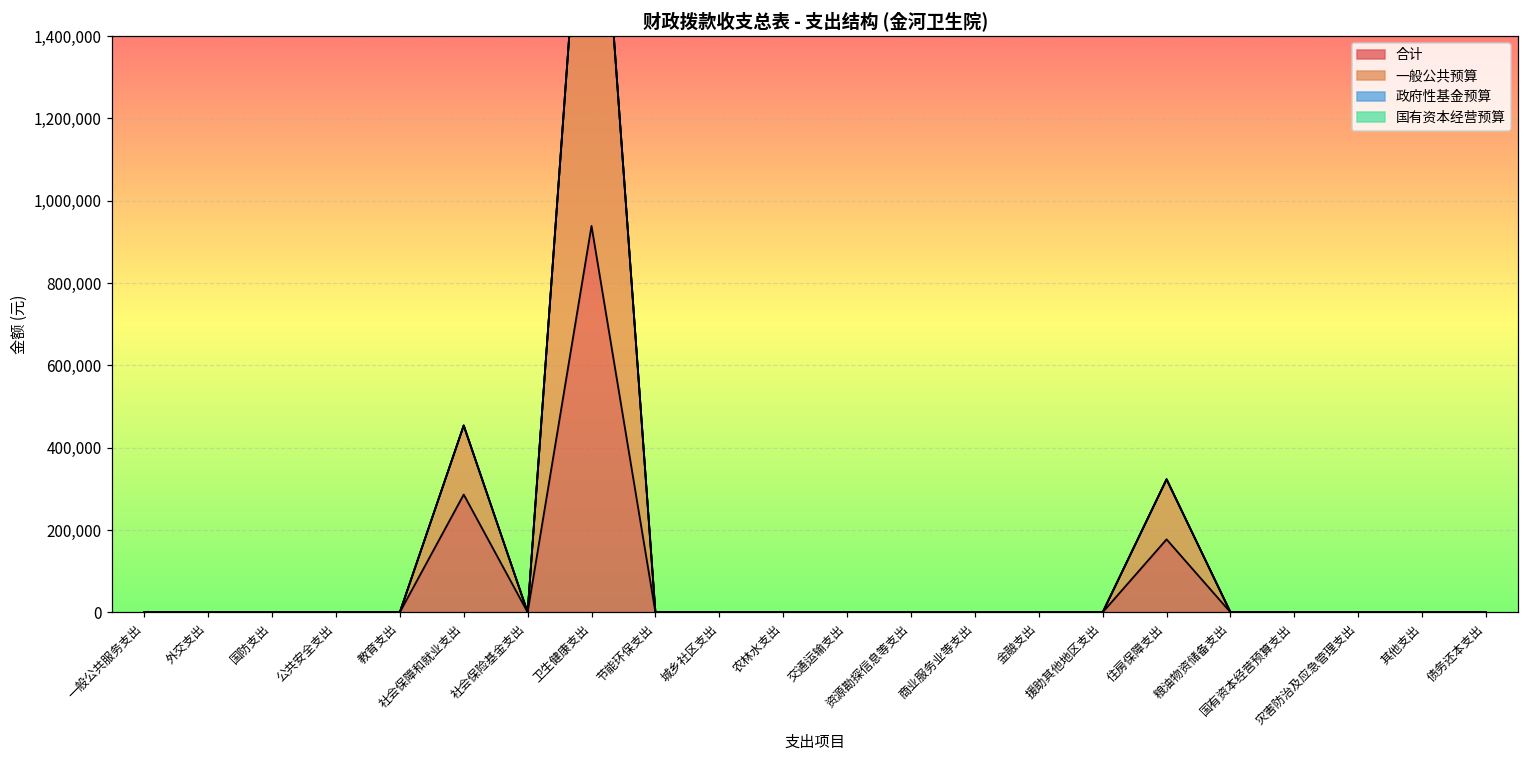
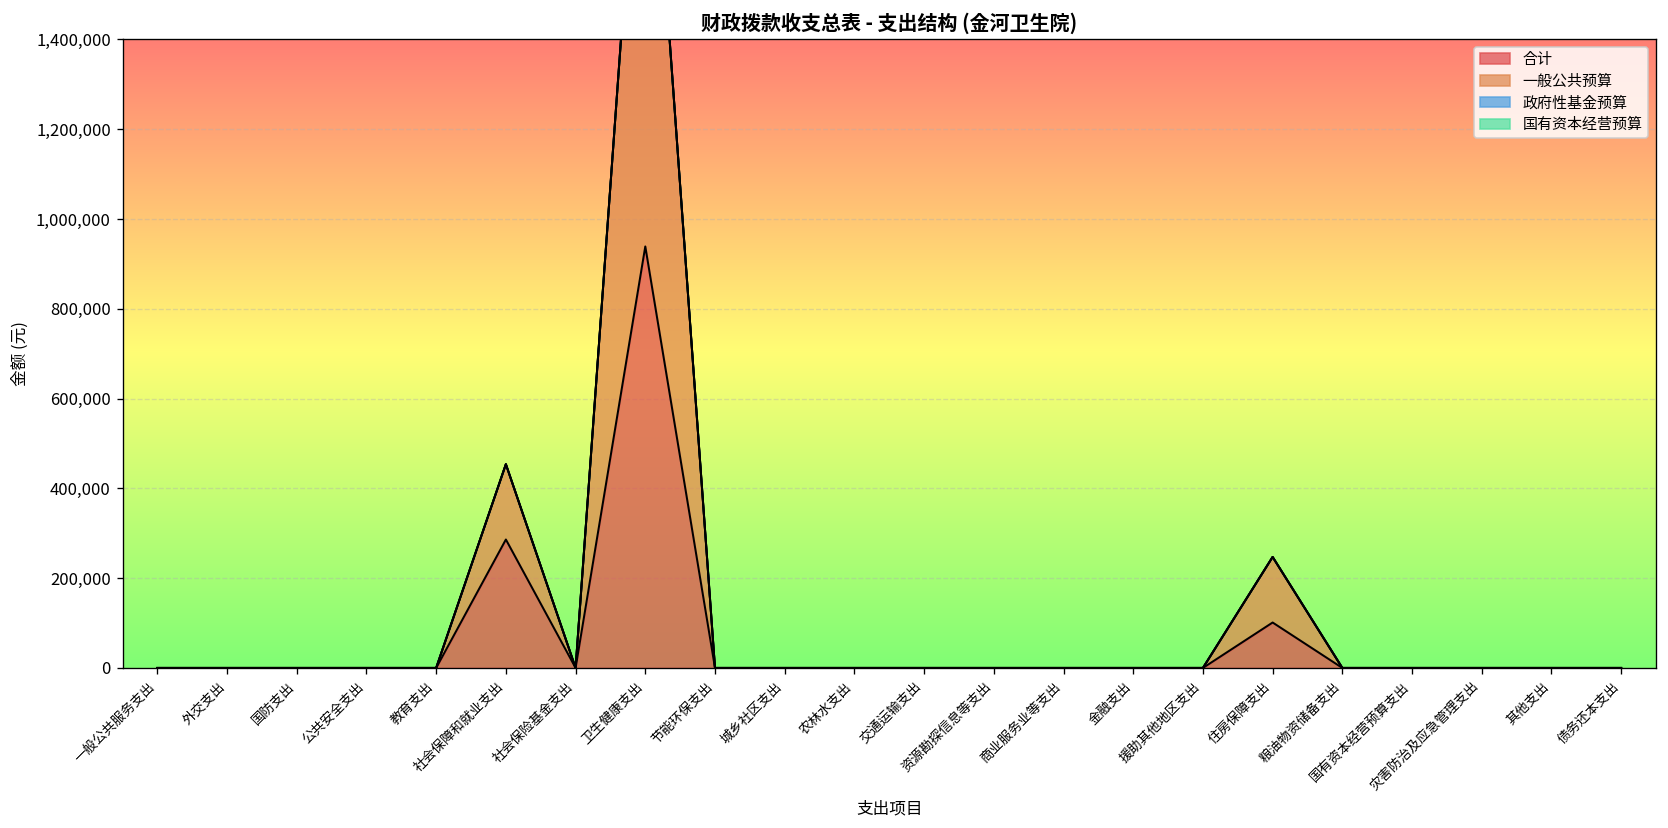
合计, 住房保障支出: 180,000 -> 100,000
